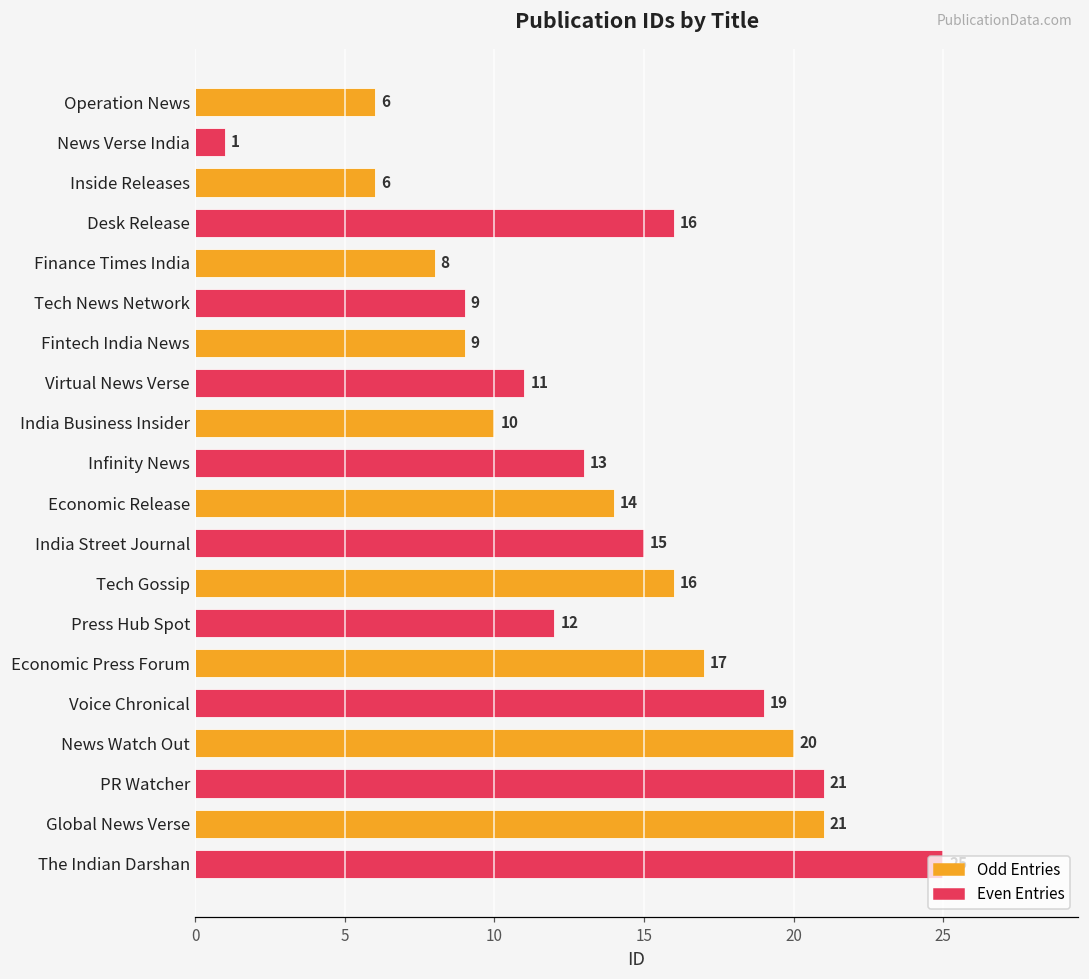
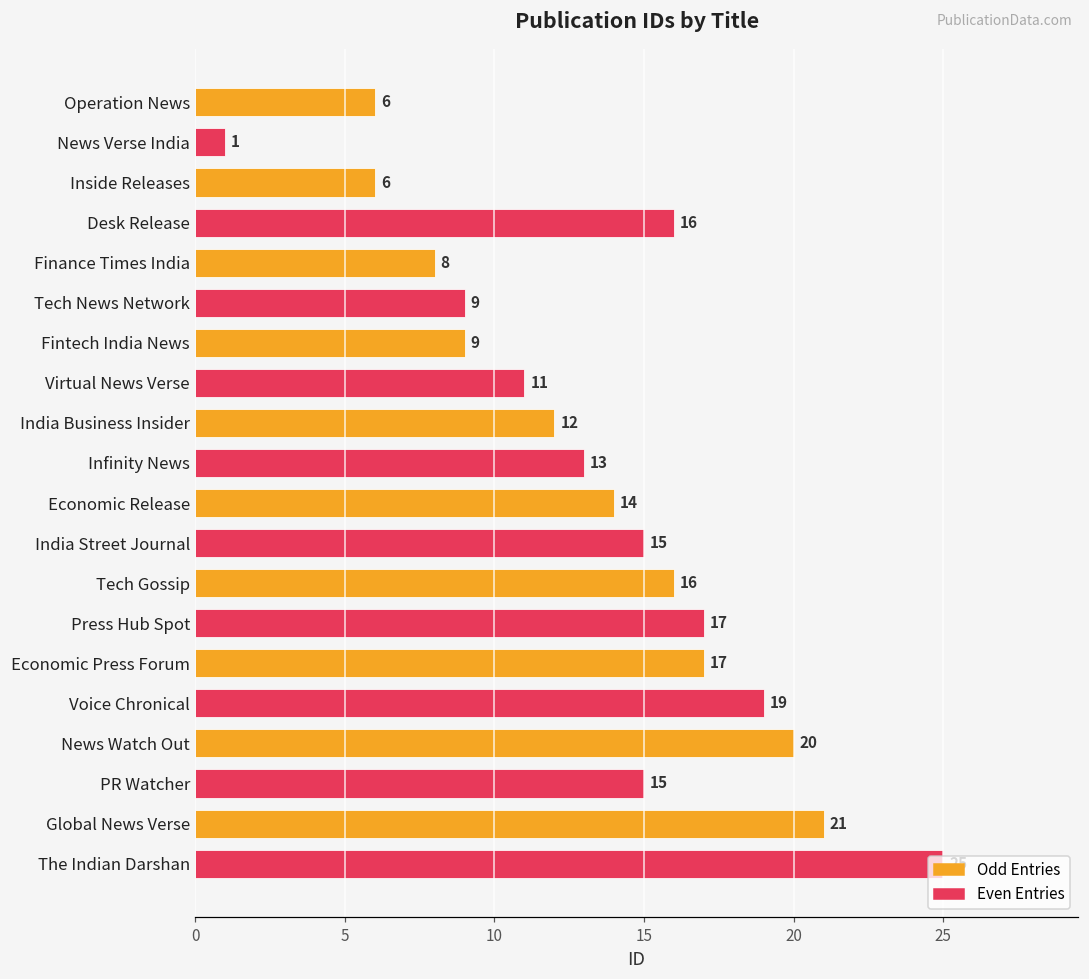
Odd Entries, India Business Insider: 10 -> 12
Even Entries, Press Hub Spot: 12 -> 17
Even Entries, PR Watcher: 21 -> 15
